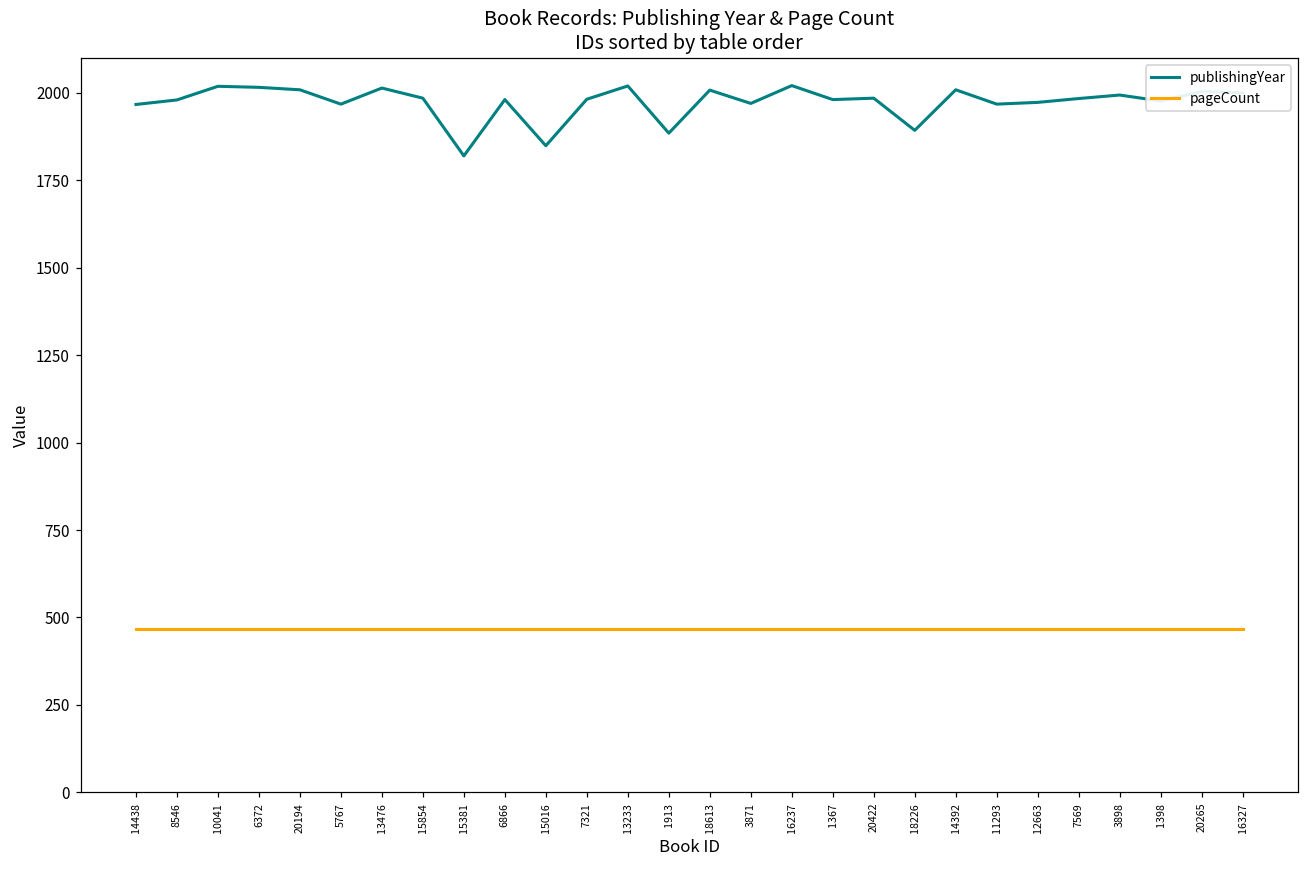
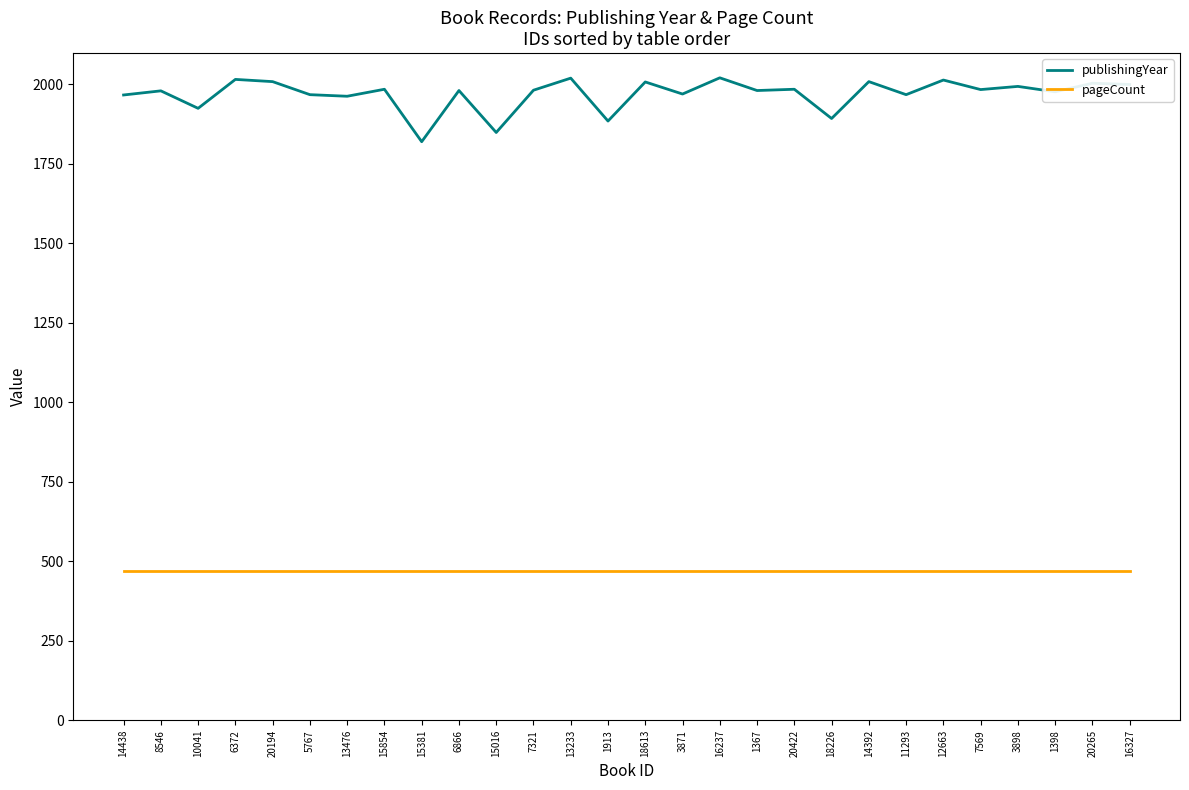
publishingYear, 10041: 2020 -> 1930
publishingYear, 13476: 2010 -> 1960
publishingYear, 12663: 1970 -> 2010
